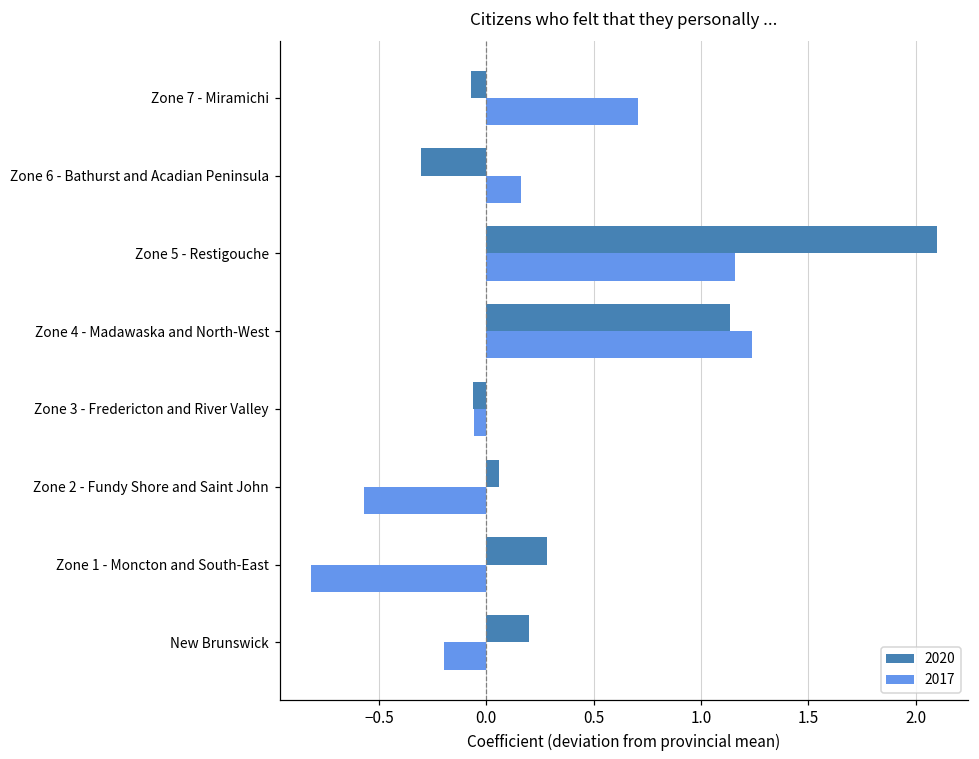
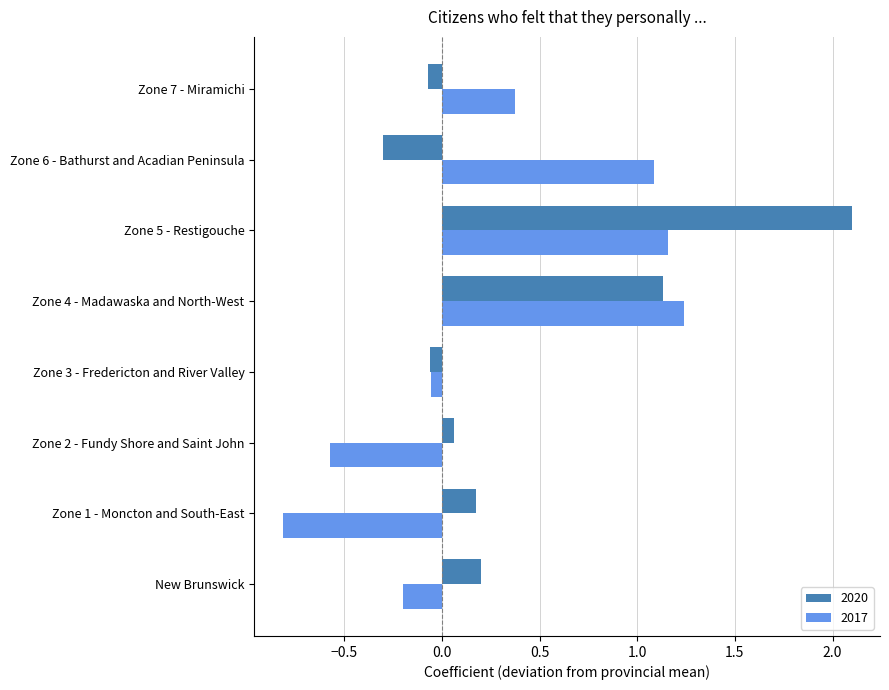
2017, Zone 7 - Miramichi: 0.71 -> 0.37
2017, Zone 6 - Bathurst and Acadian Peninsula: 0.16 -> 1.09
2020, Zone 1 - Moncton and South-East: 0.28 -> 0.17
